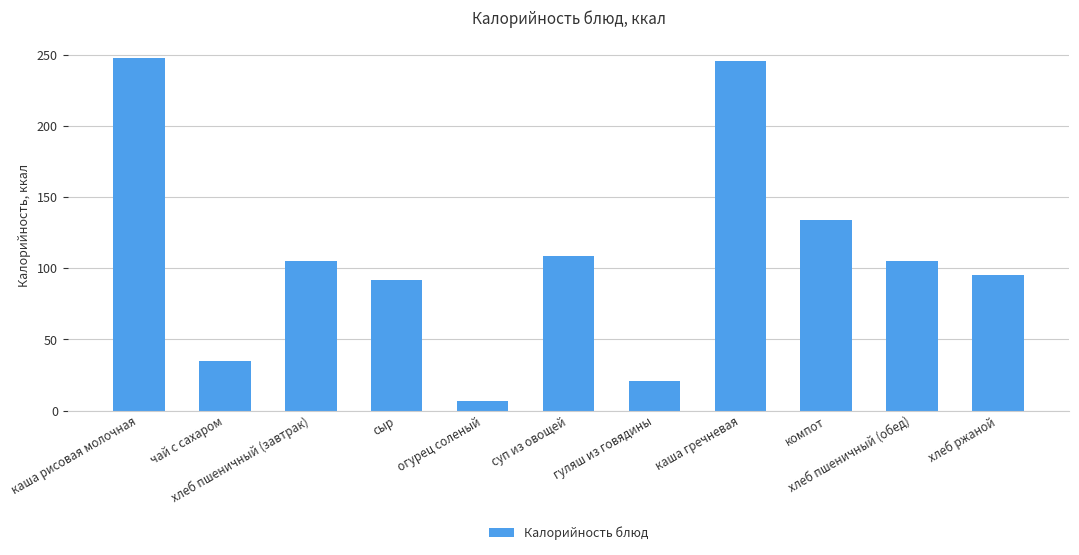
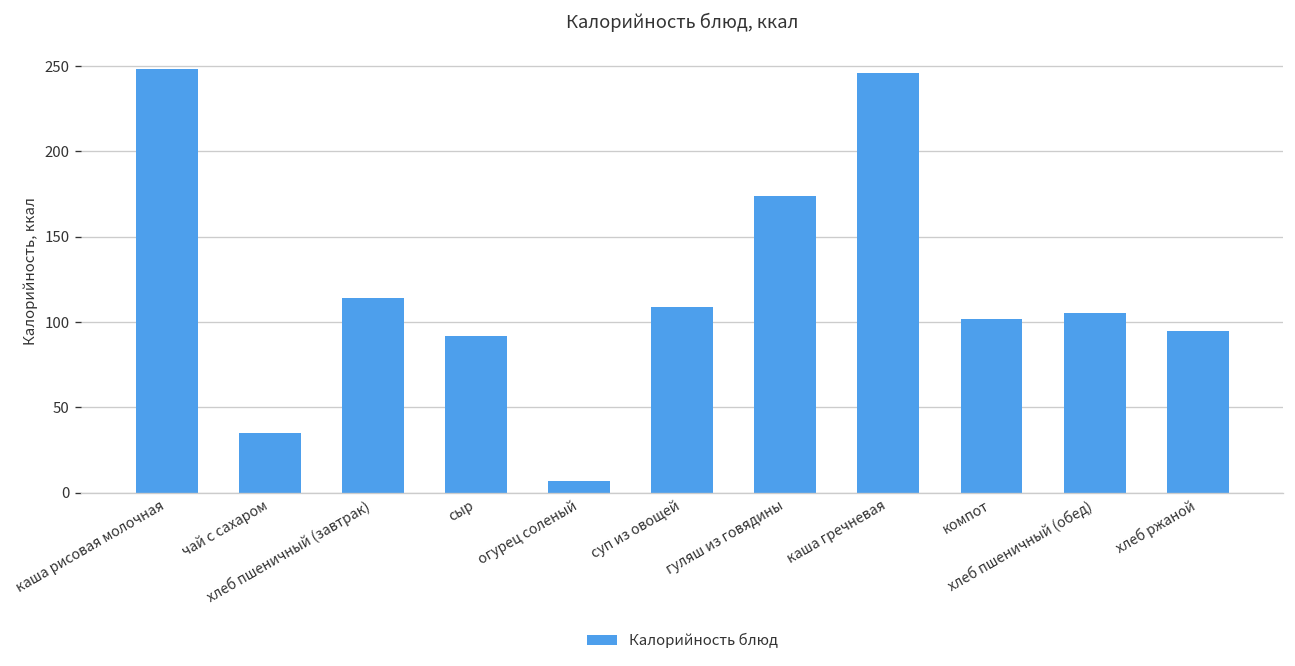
хлеб пшеничный (завтрак): 105 -> 114
гуляш из говядины: 21 -> 174
компот: 134 -> 102
